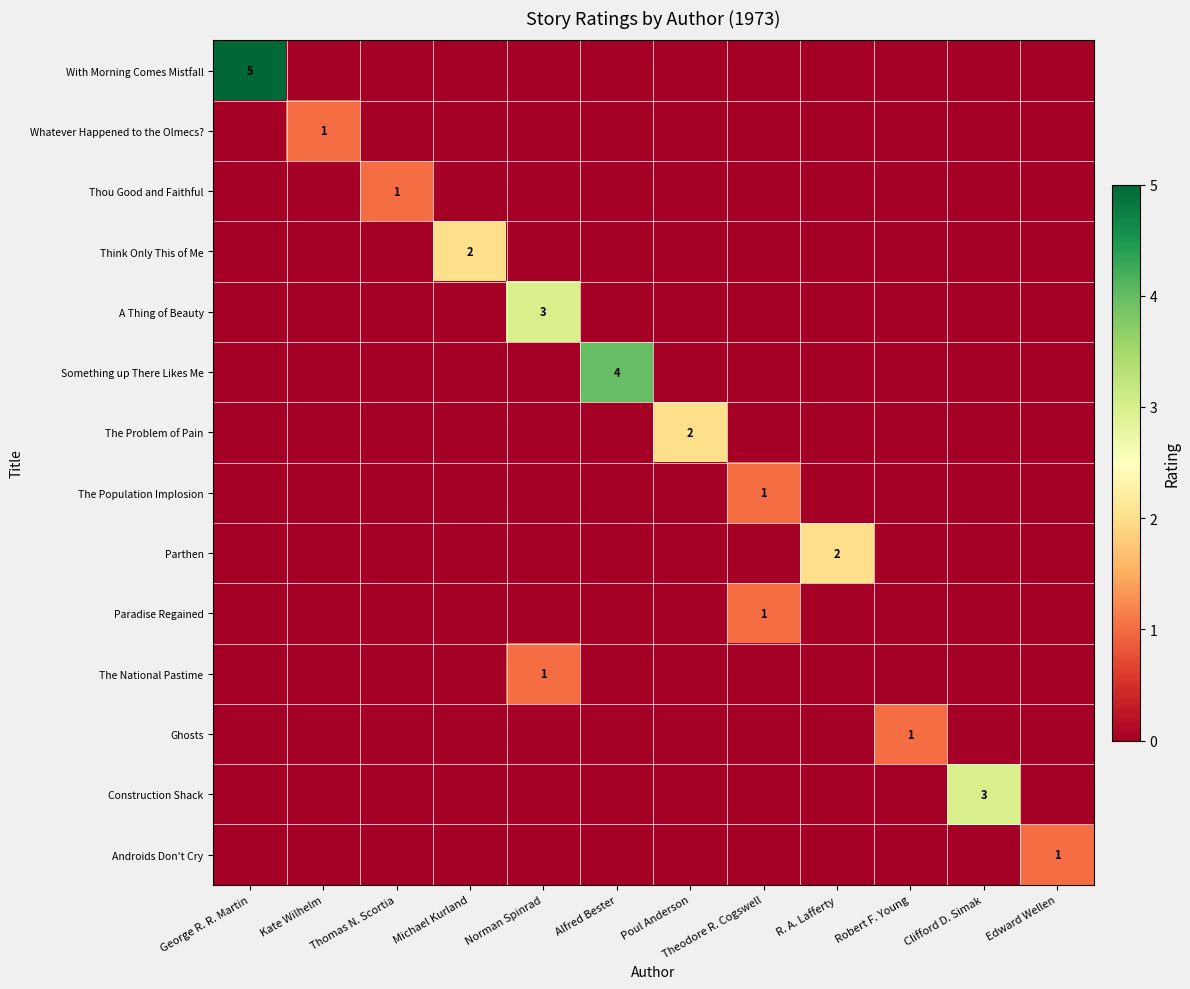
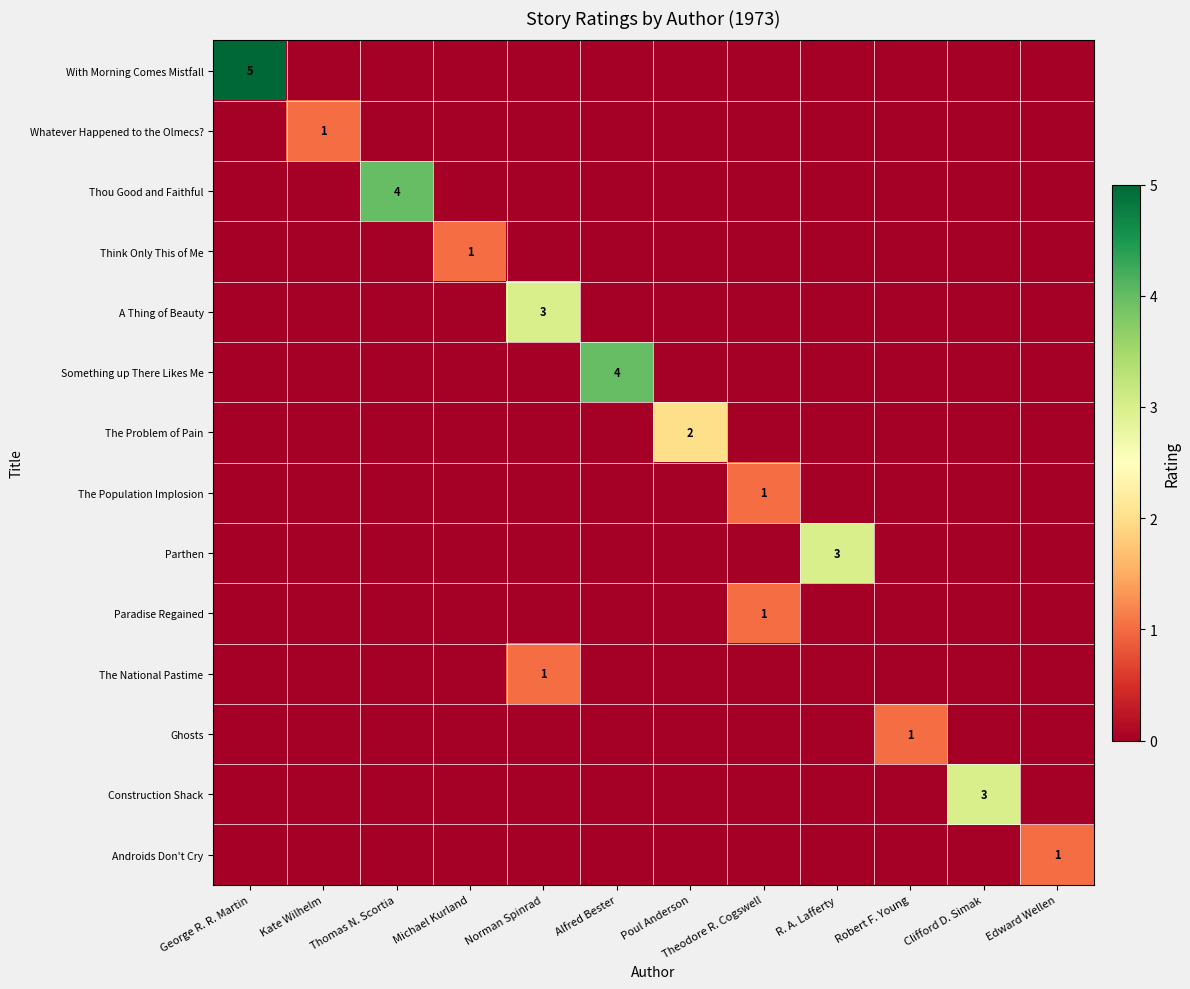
Thou Good and Faithful, Thomas N. Scortia: 1 -> 4
Think Only This of Me, Michael Kurland: 2 -> 1
Parthen, R. A. Lafferty: 2 -> 3
